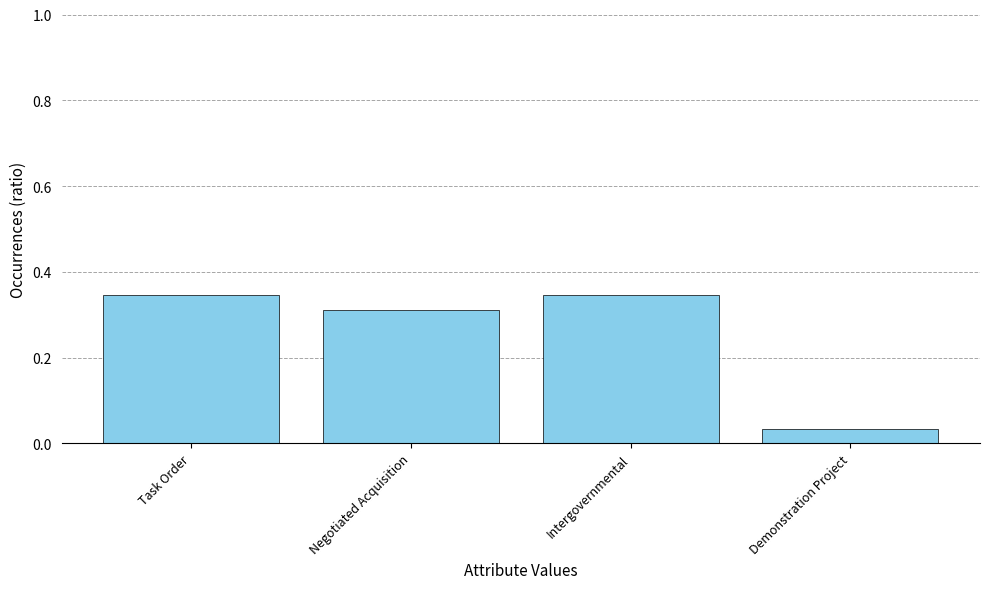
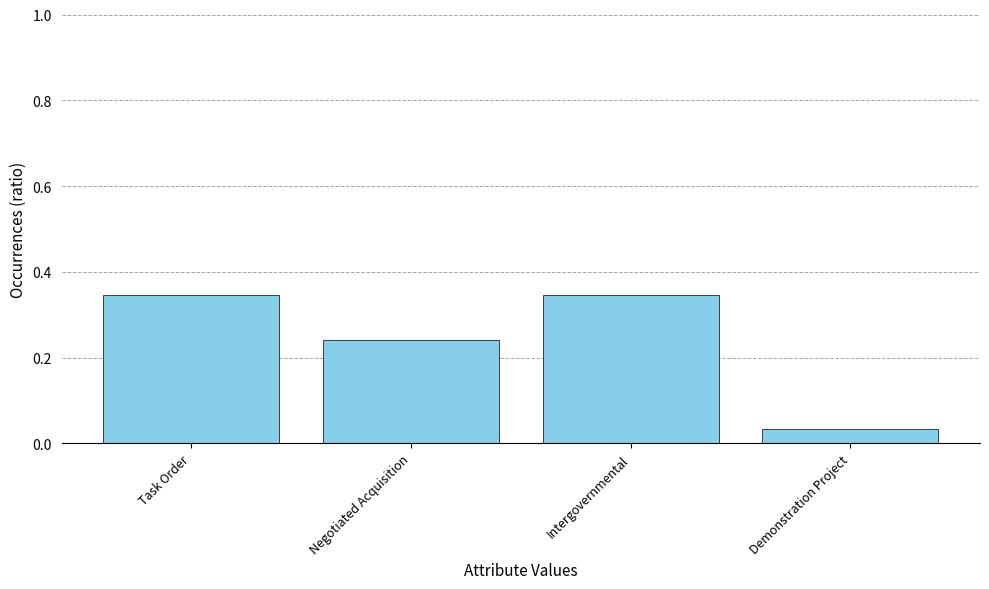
Negotiated Acquisition: 0.31 -> 0.24
